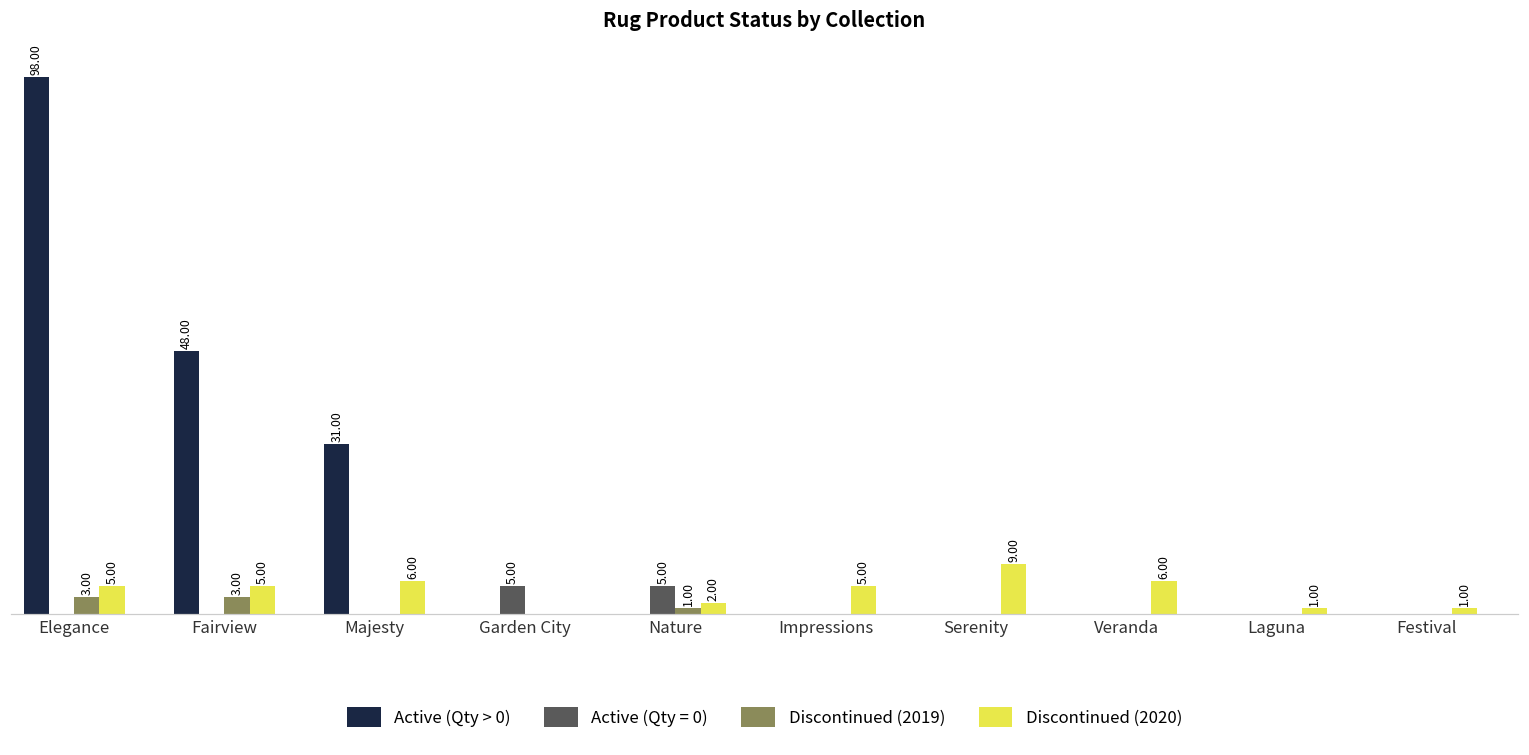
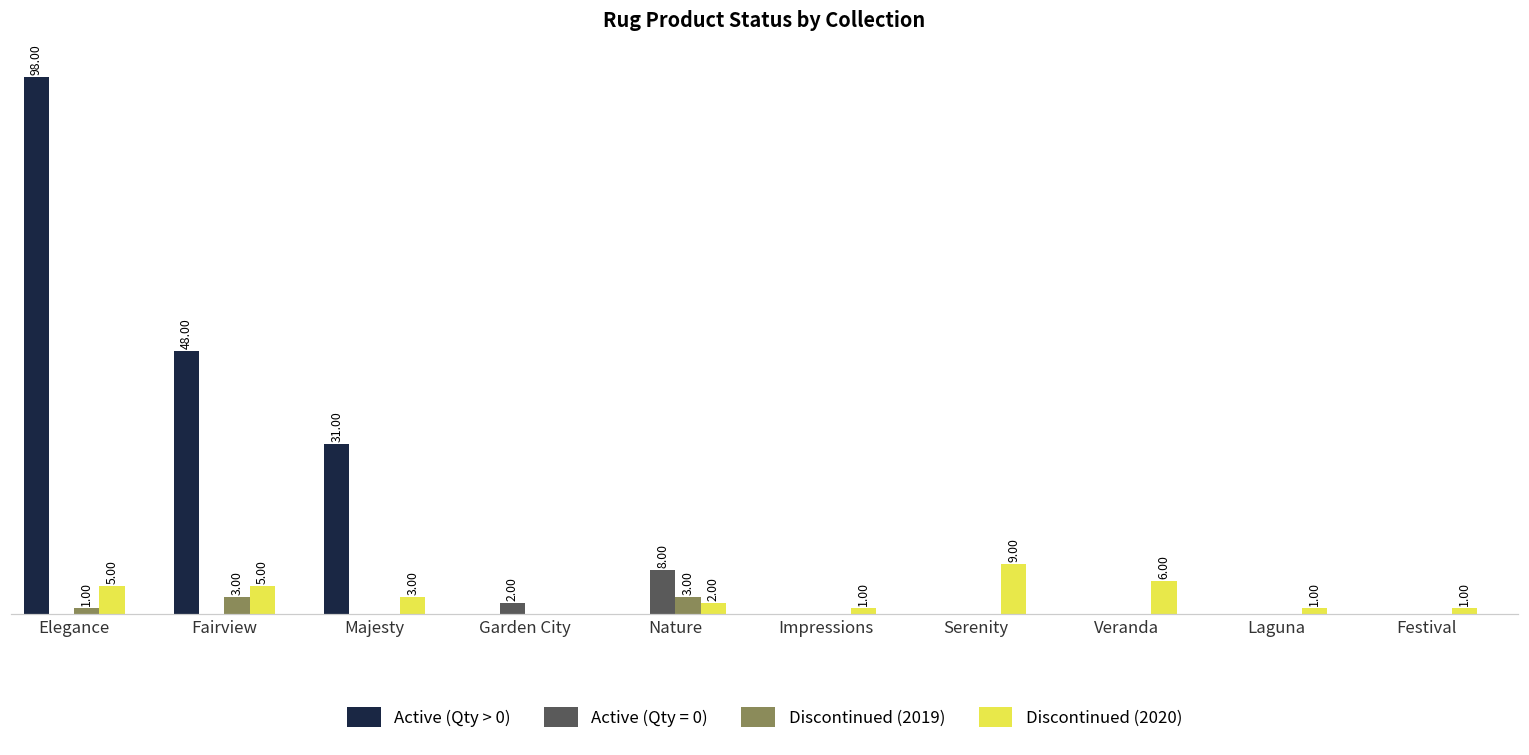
Discontinued (2019), Elegance: 3.00 -> 1.00
Discontinued (2020), Majesty: 6.00 -> 3.00
Active (Qty = 0), Garden City: 5.00 -> 2.00
Active (Qty = 0), Nature: 5.00 -> 8.00
Discontinued (2019), Nature: 1.00 -> 3.00
Discontinued (2020), Impressions: 5.00 -> 1.00
